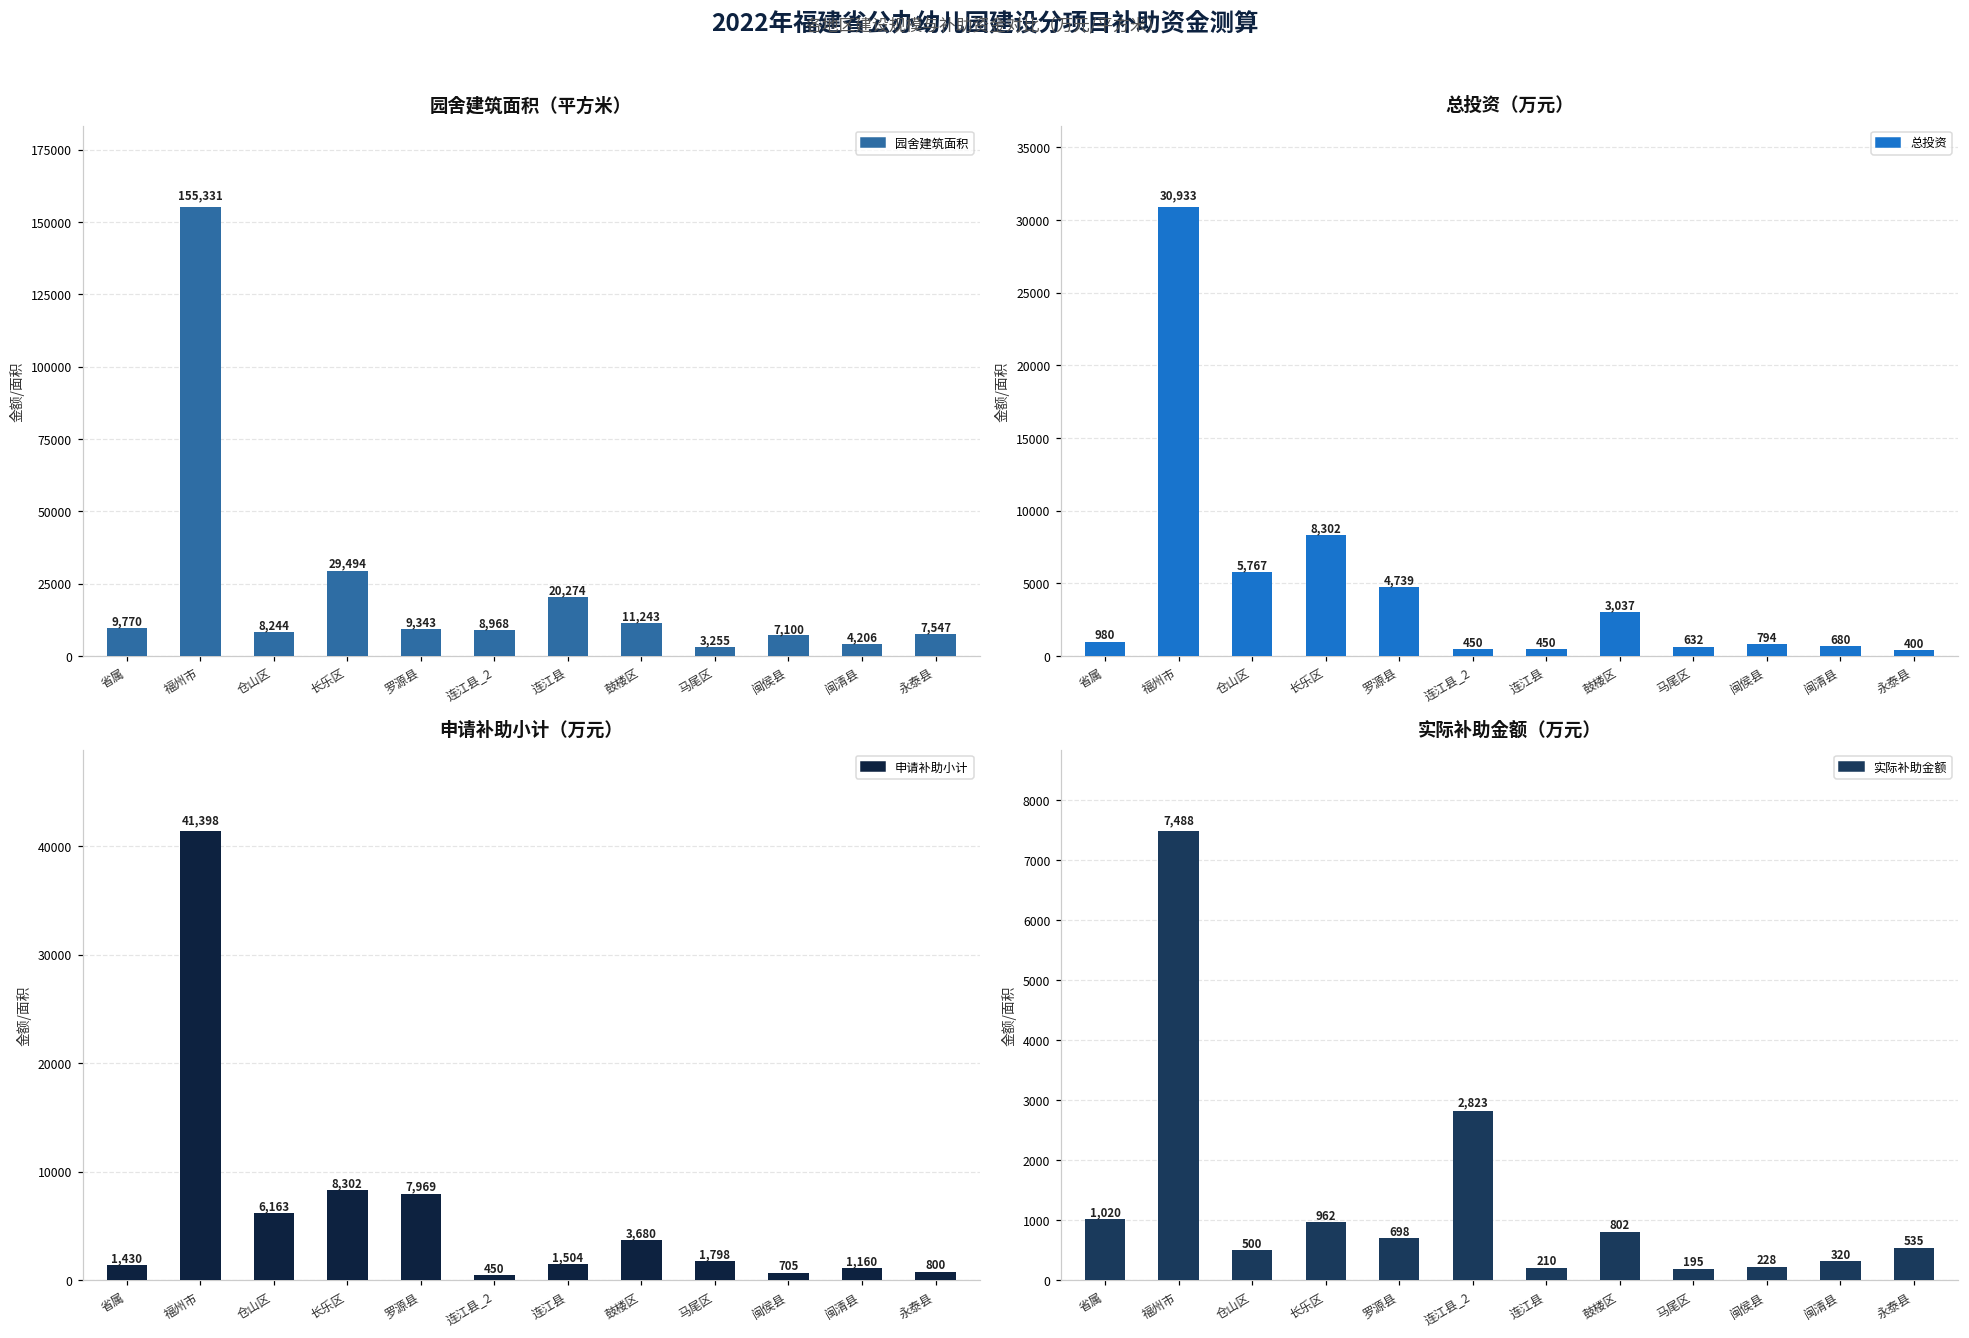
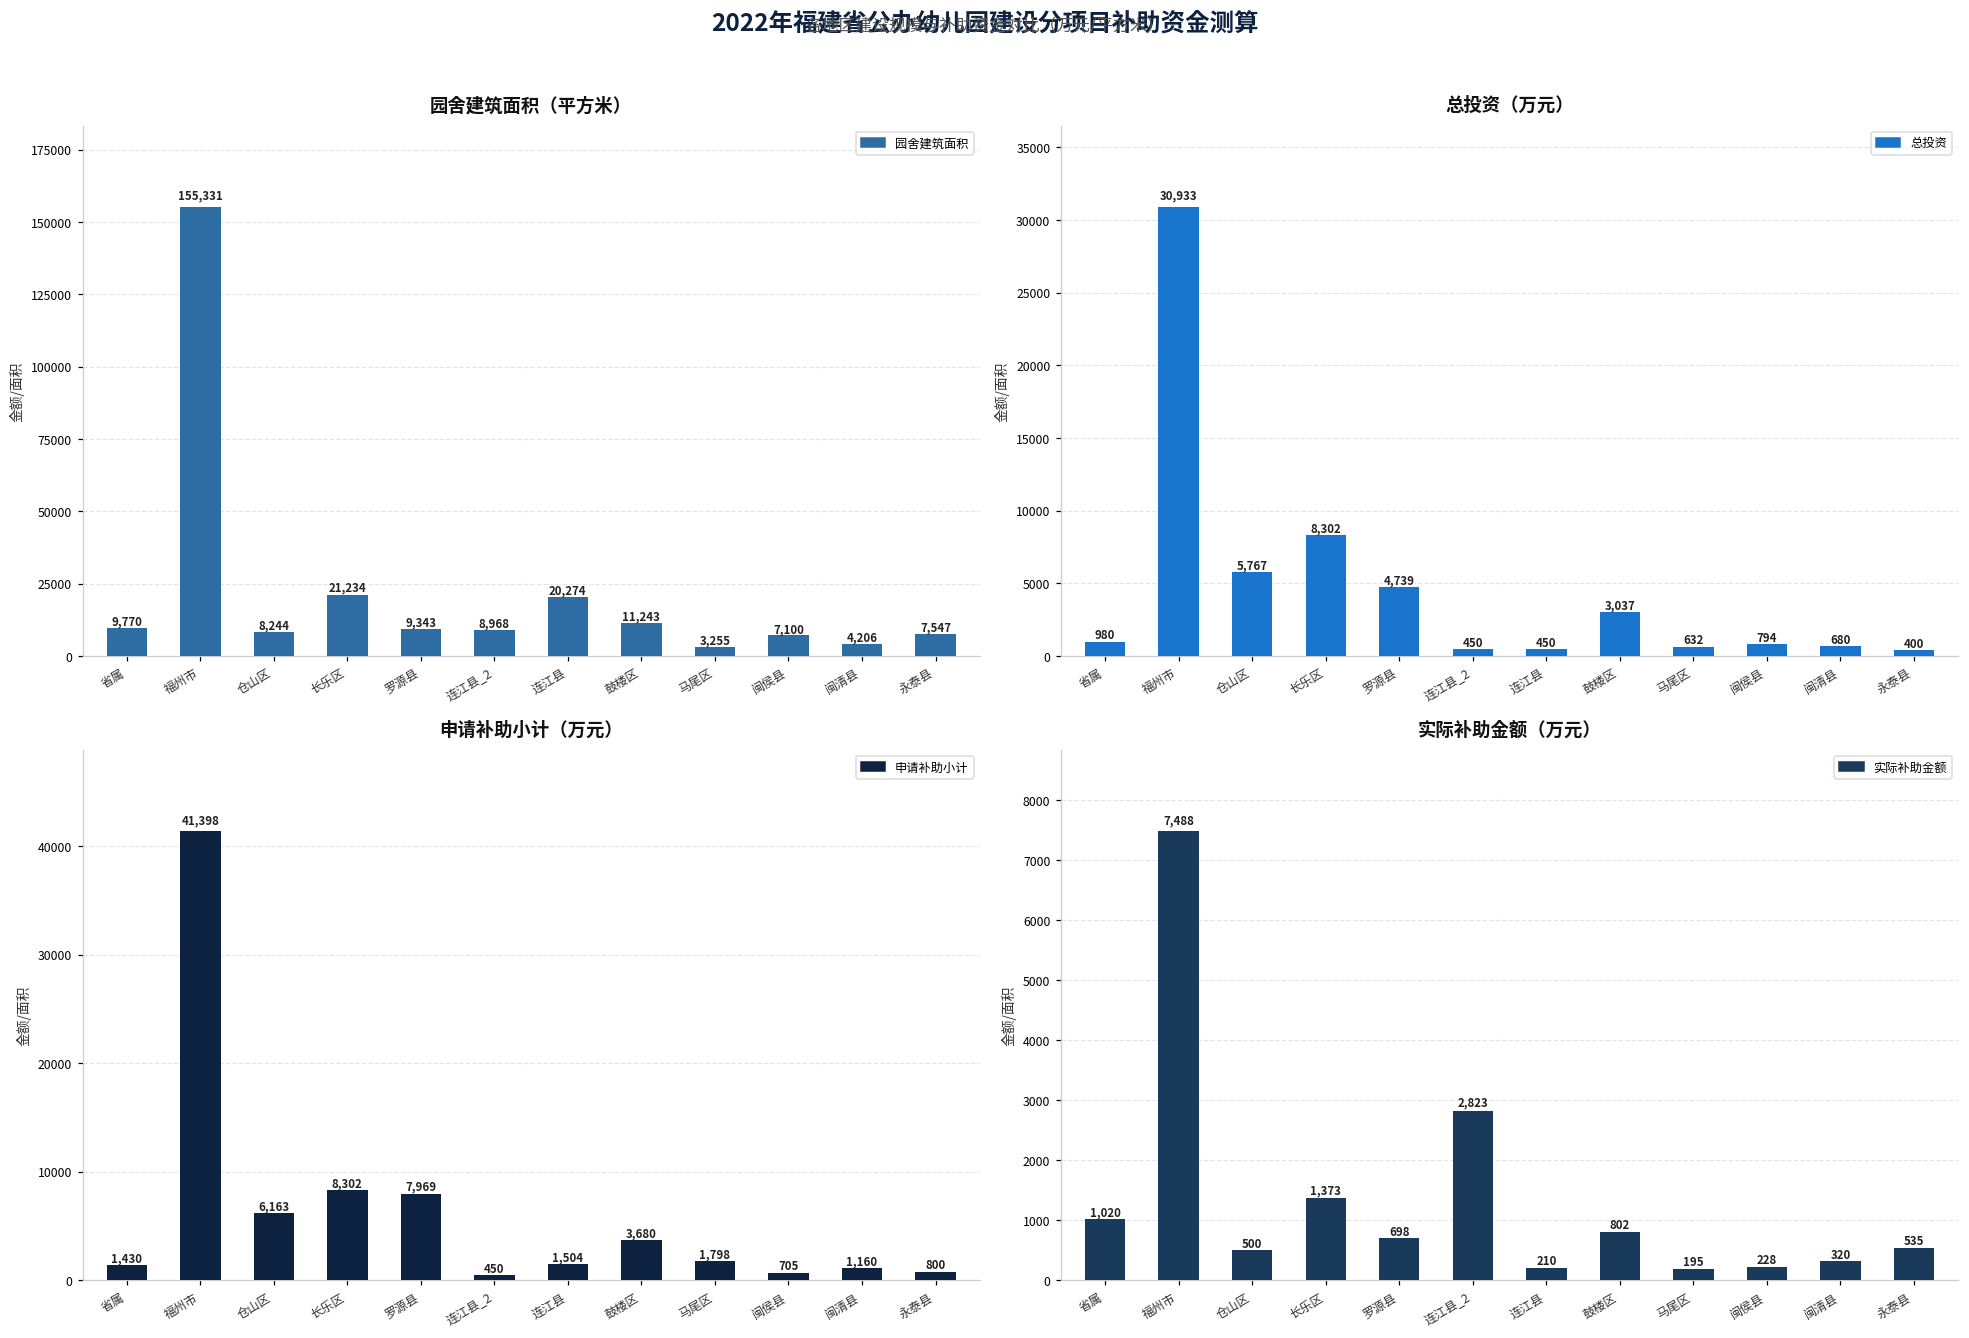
园舍建筑面积（平方米）, 长乐区: 29,494 -> 21,234
实际补助金额（万元）, 长乐区: 962 -> 1,373
